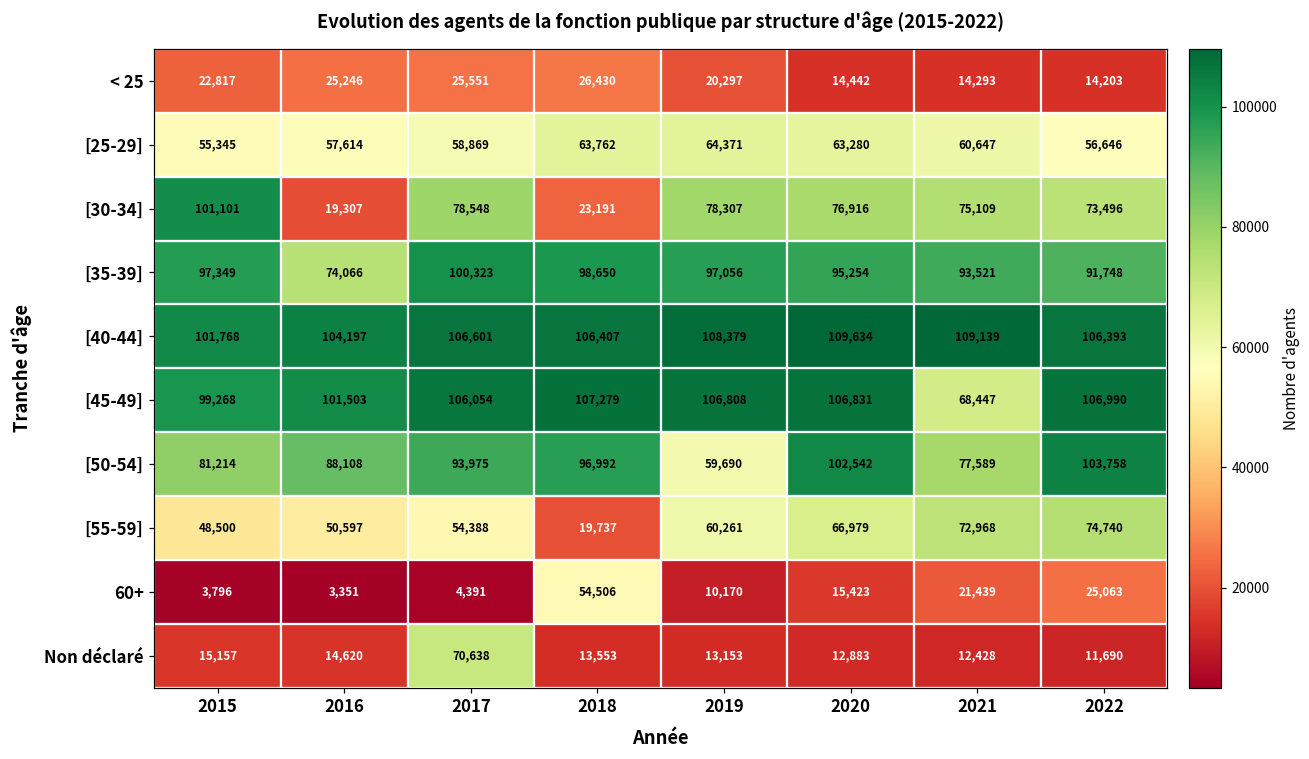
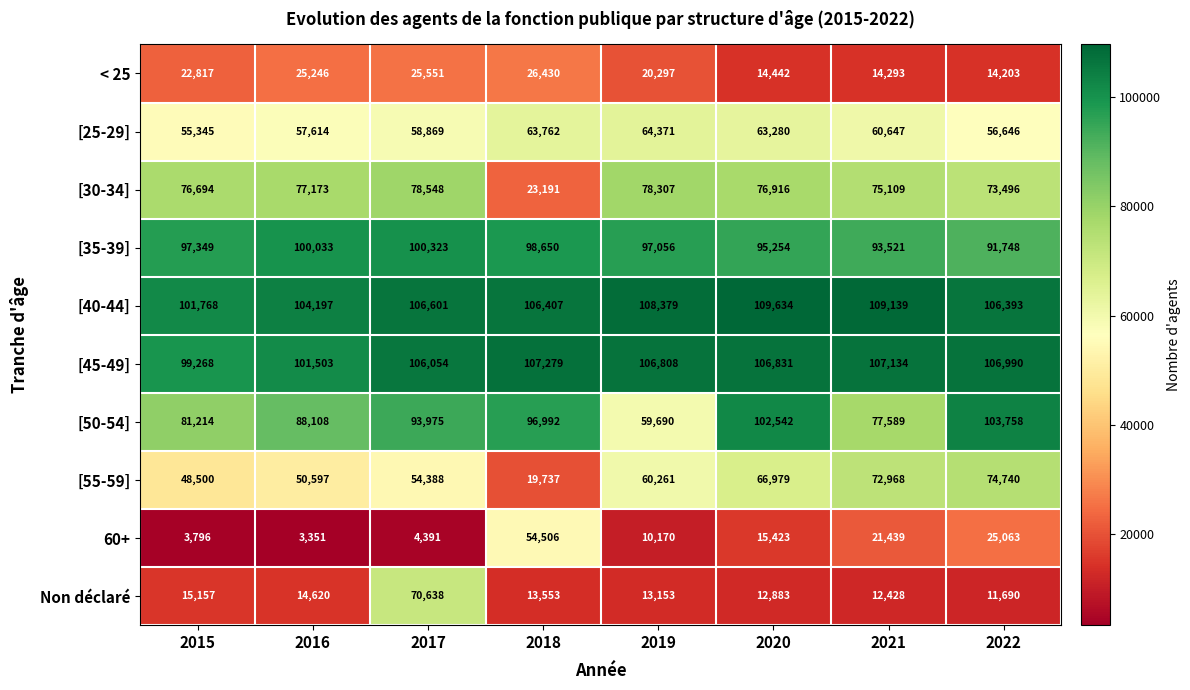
[30-34], 2015: 101,101 -> 76,694
[30-34], 2016: 19,307 -> 77,173
[35-39], 2016: 74,066 -> 100,033
[45-49], 2021: 68,447 -> 107,134
